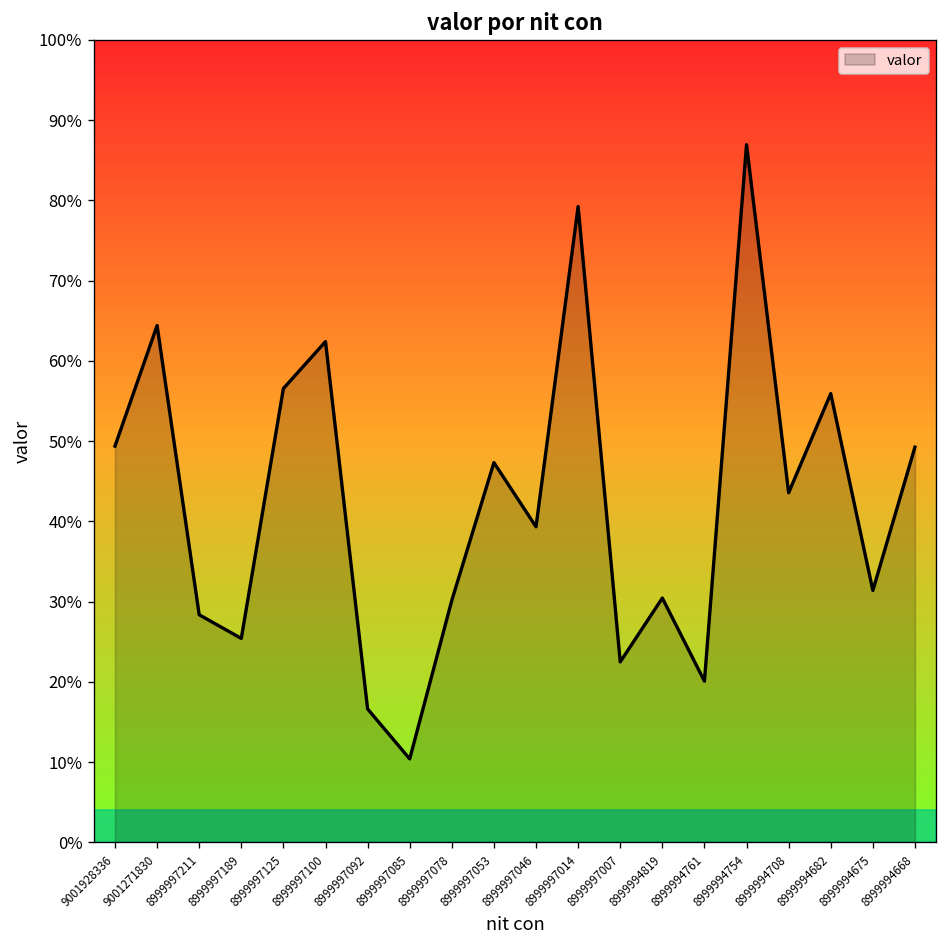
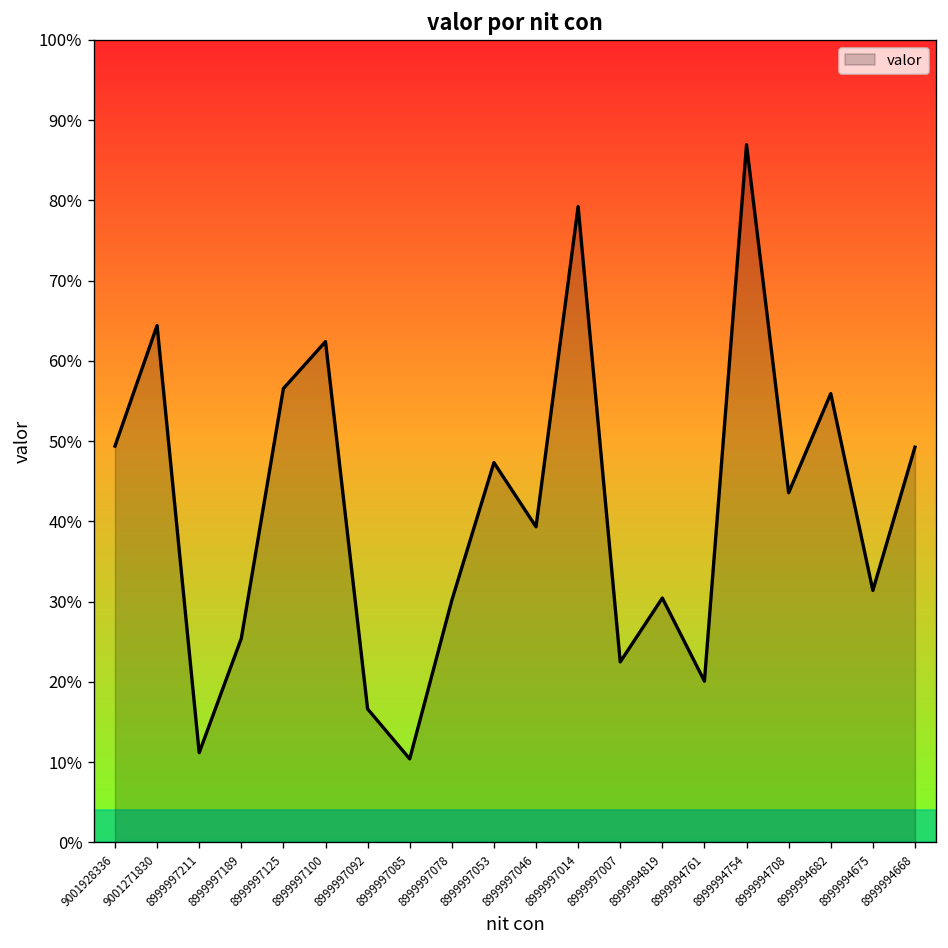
8999997211: 28% -> 11%
